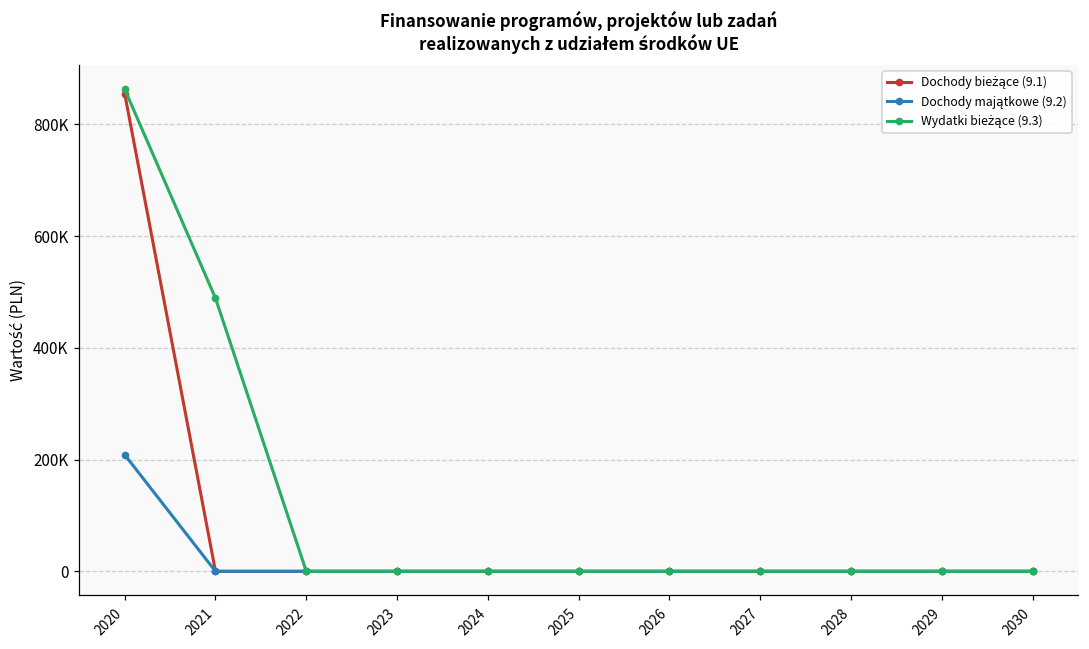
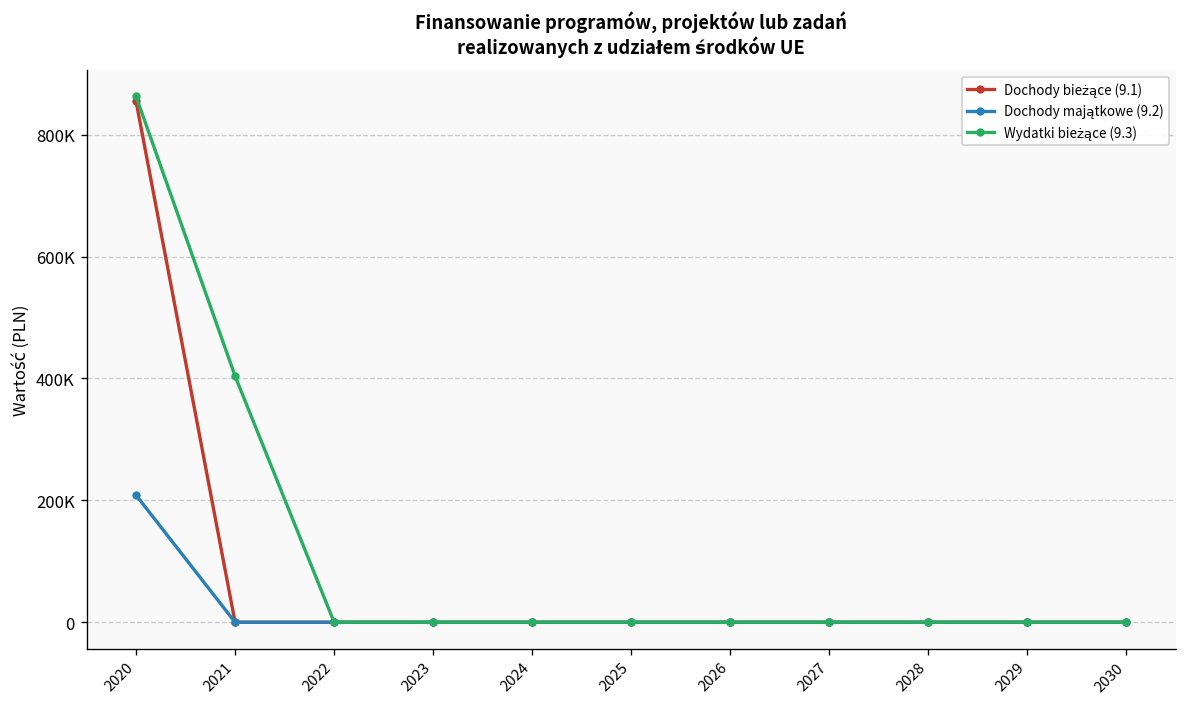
Wydatki bieżące (9.3), 2021: 490000 -> 400000
